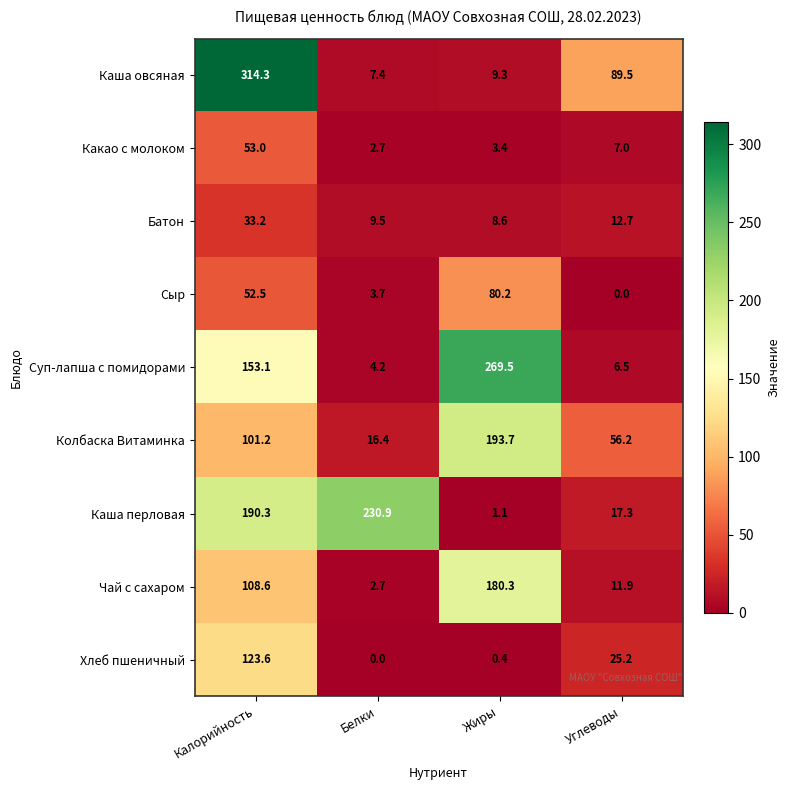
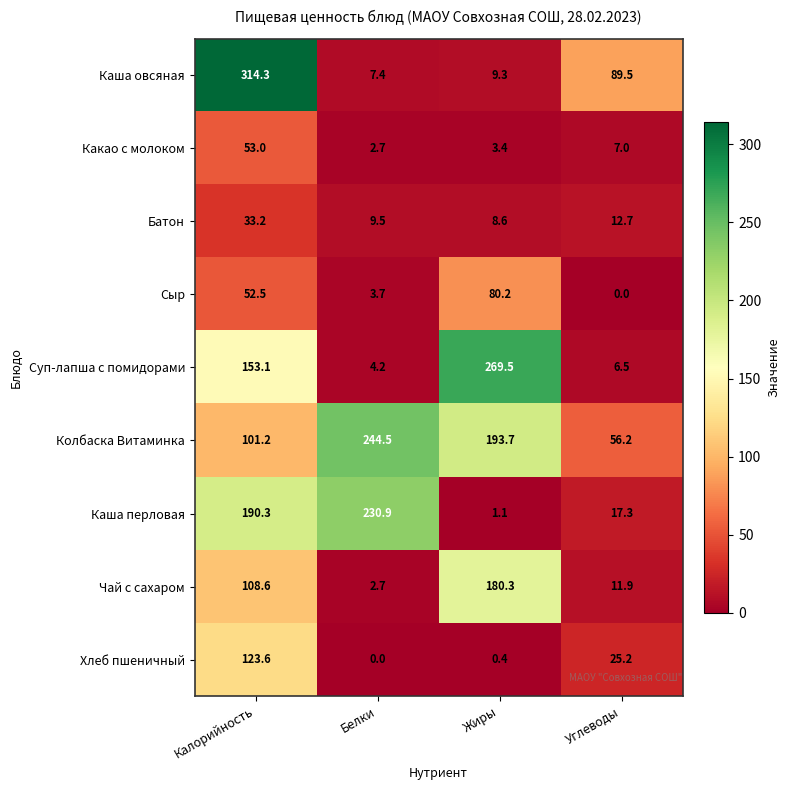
Колбаска Витаминка, Белки: 16.4 -> 244.5
